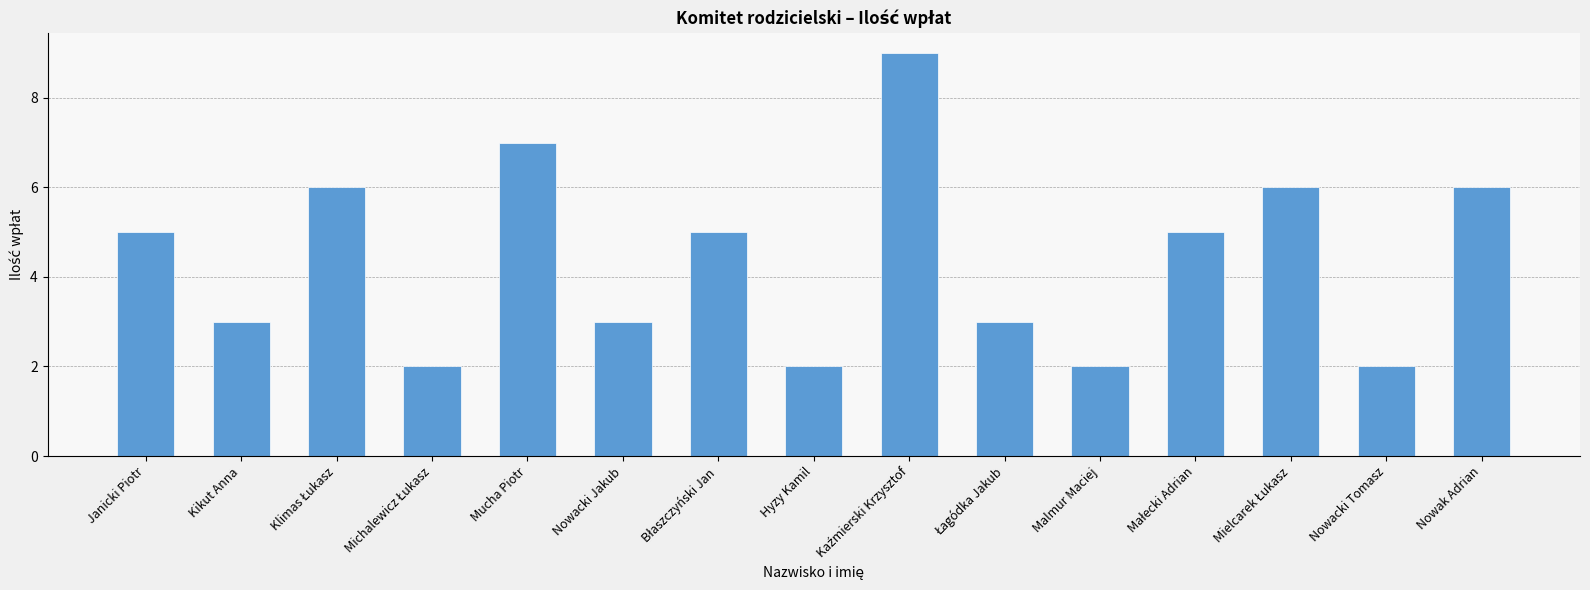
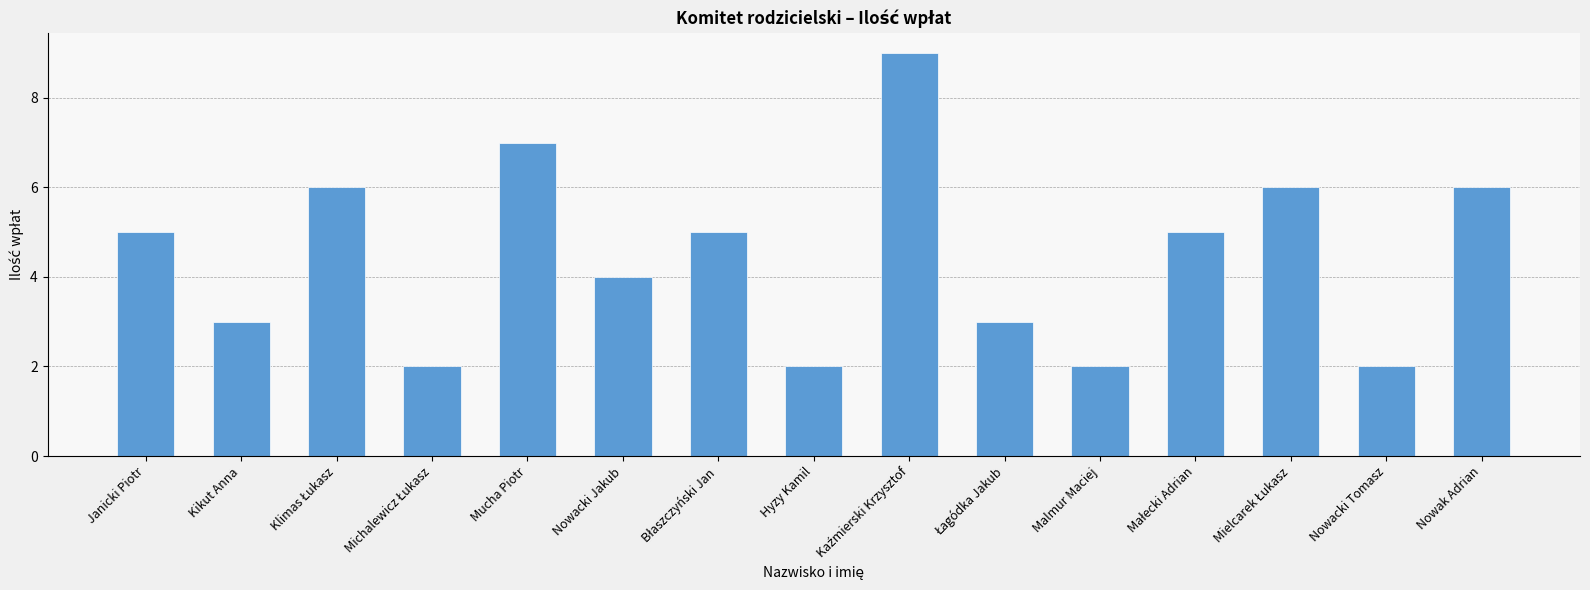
Nowacki Jakub: 3 -> 4
